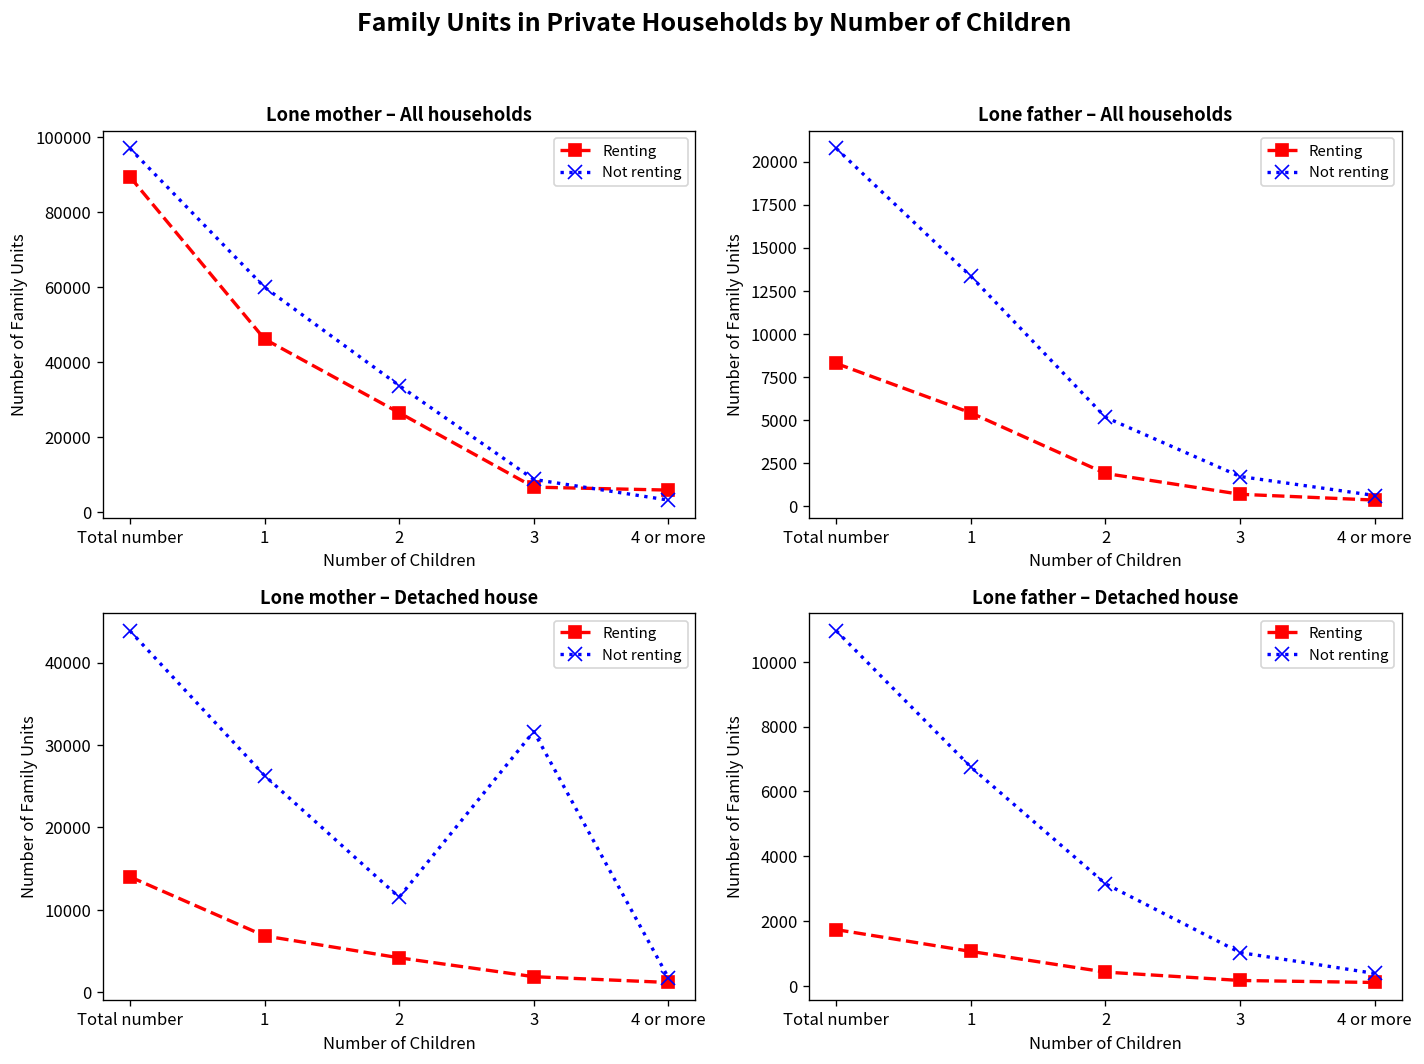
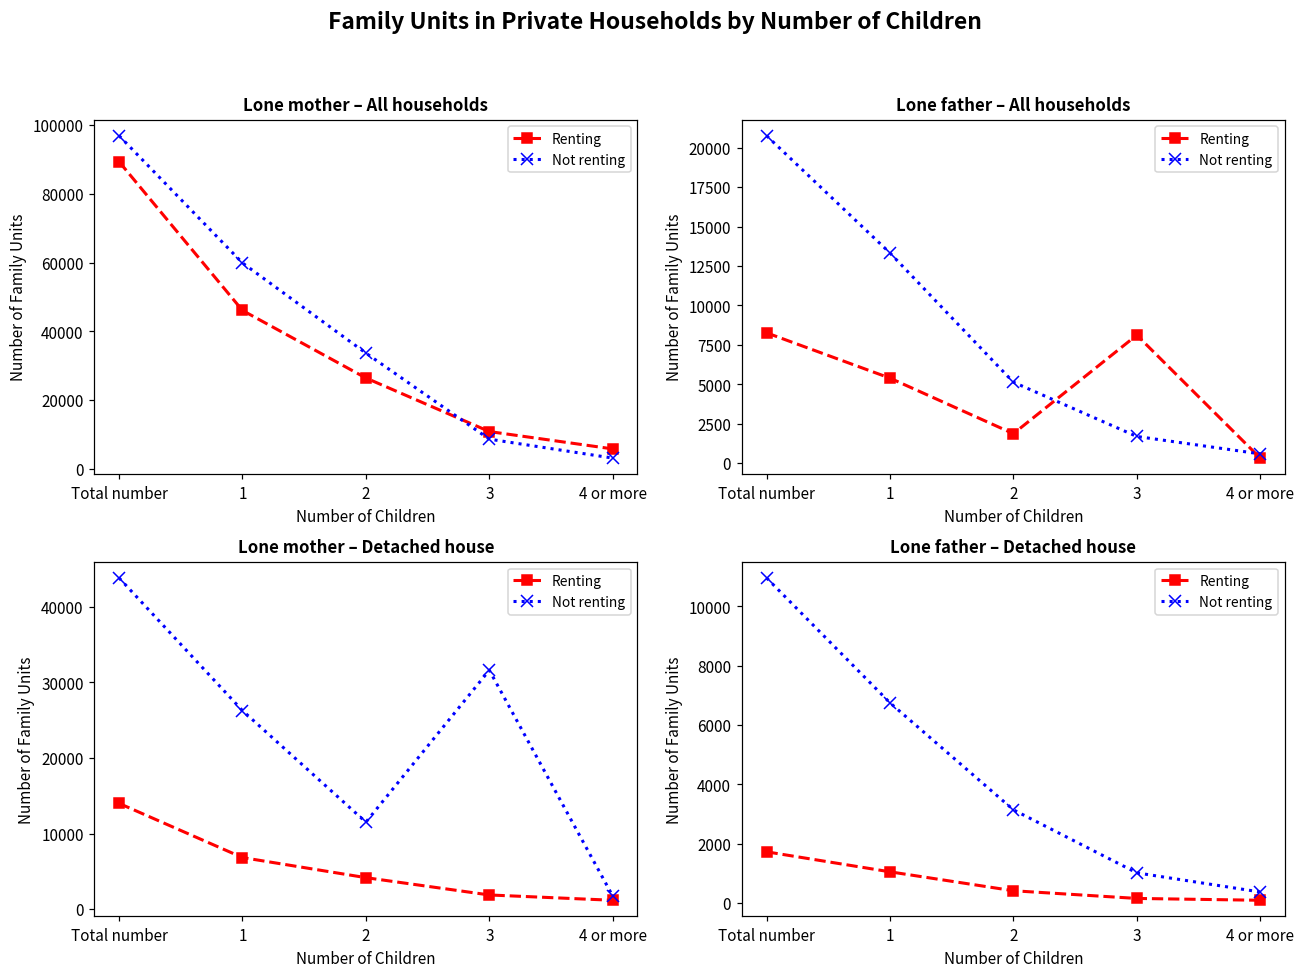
Lone mother – All households, Renting, 3: 7000 -> 11000
Lone father – All households, Renting, 3: 700 -> 8100
